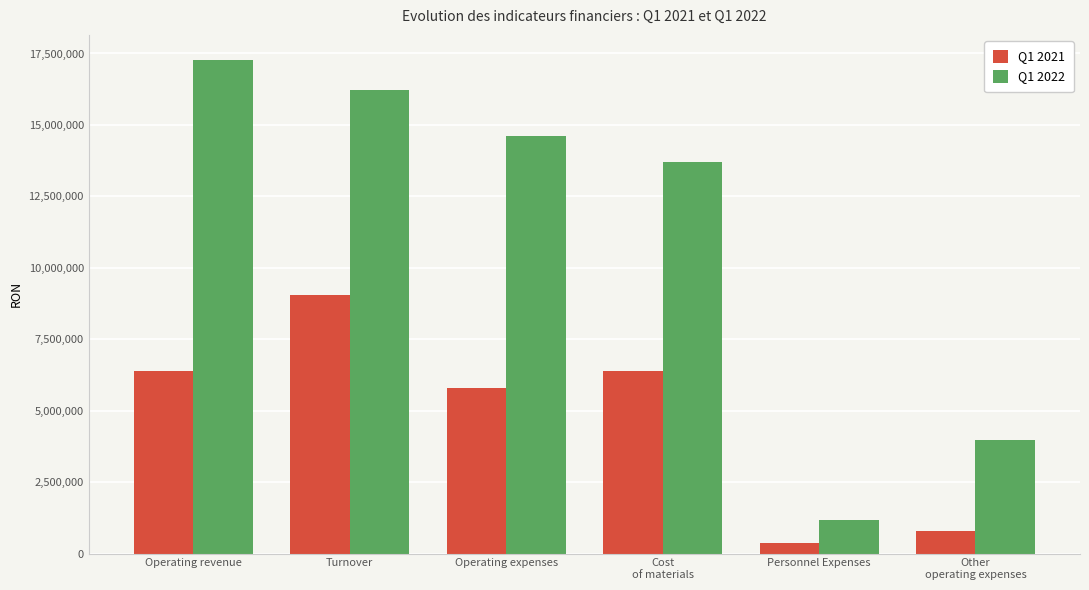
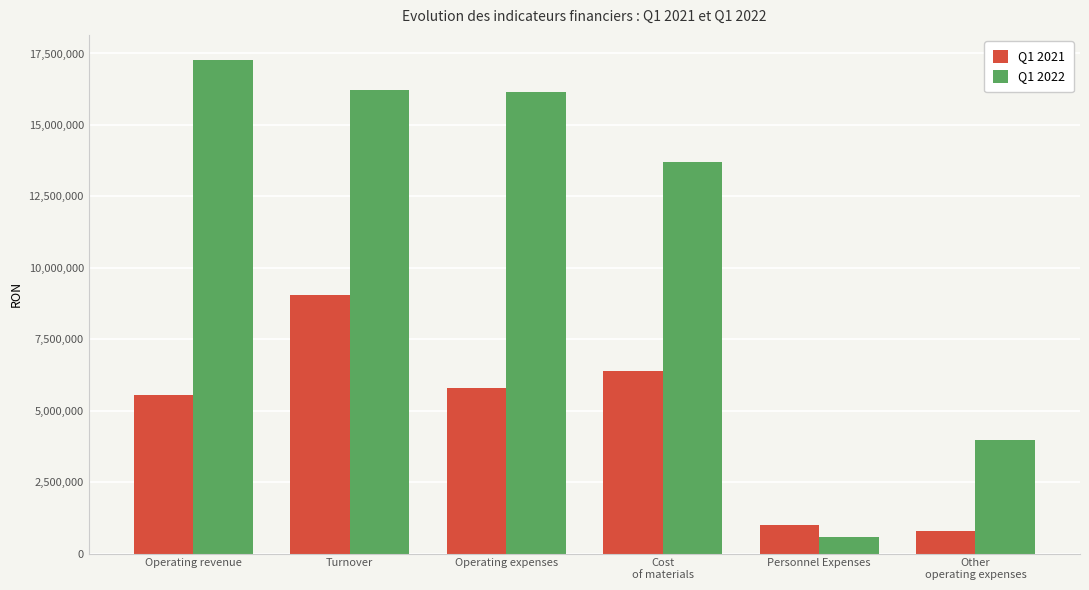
Q1 2021, Operating revenue: 6,400,000 -> 5,600,000
Q1 2022, Operating expenses: 14,600,000 -> 16,200,000
Q1 2021, Personnel Expenses: 400,000 -> 1,000,000
Q1 2022, Personnel Expenses: 1,200,000 -> 600,000
